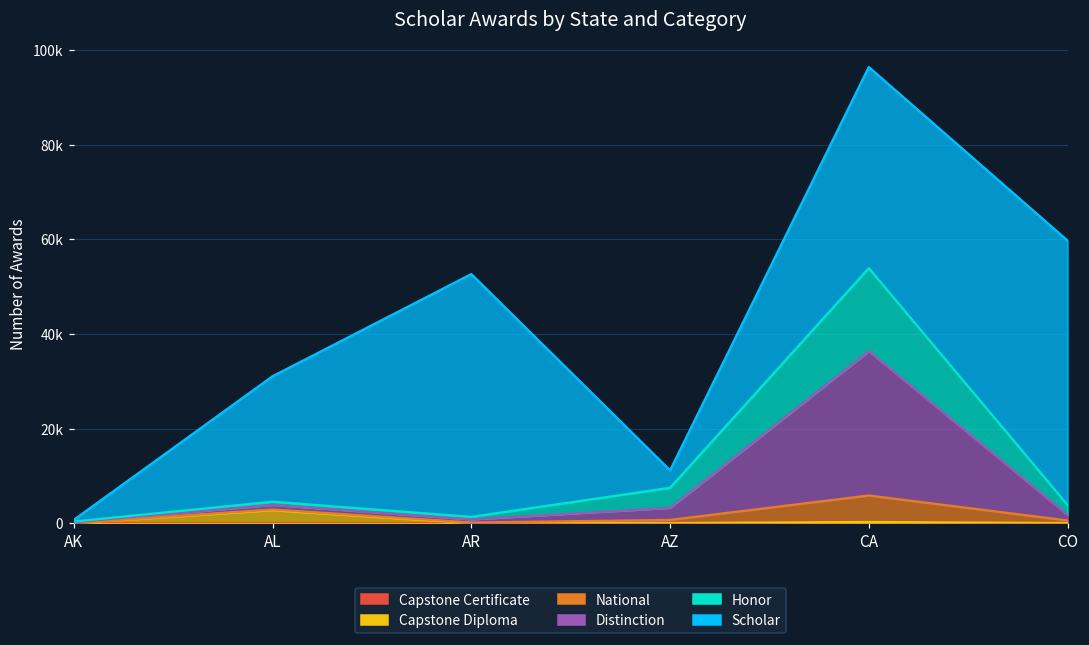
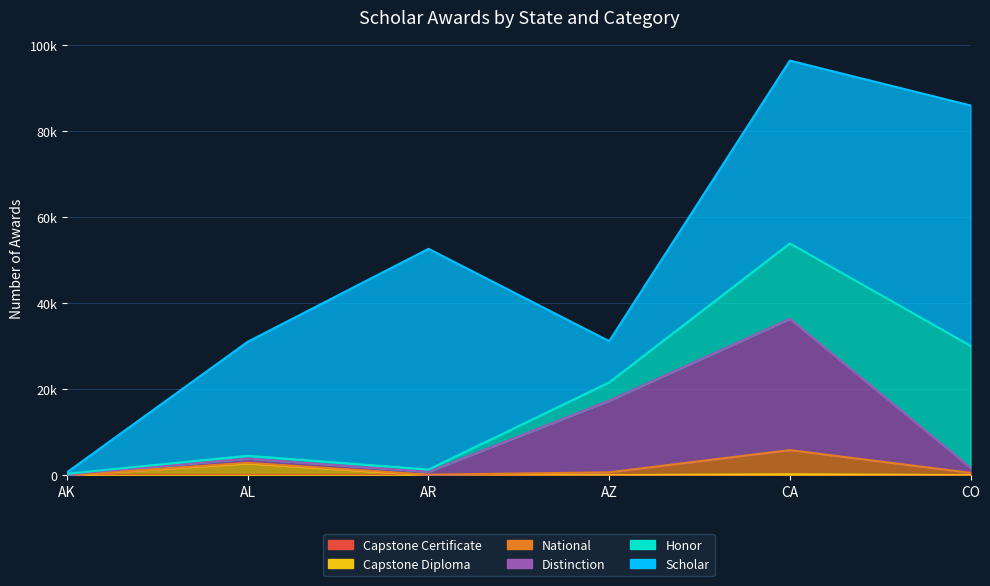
Distinction, AZ: 3000 -> 17000
Scholar, AZ: 4000 -> 10000
Honor, CO: 2000 -> 28000
